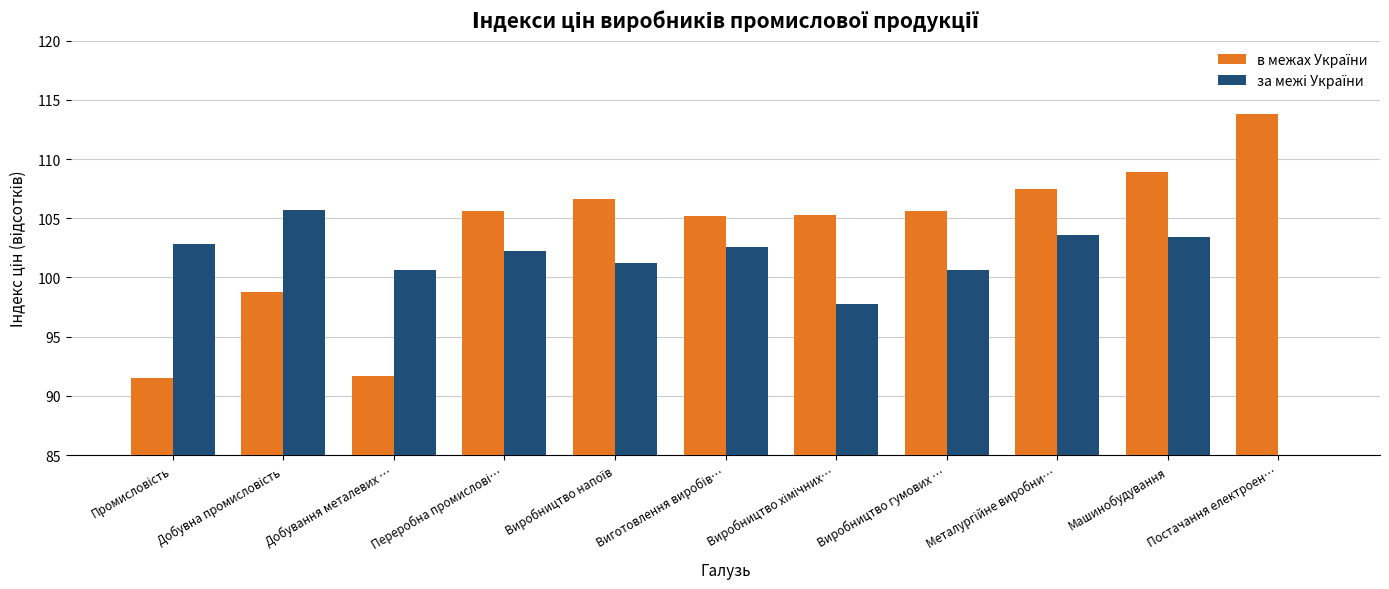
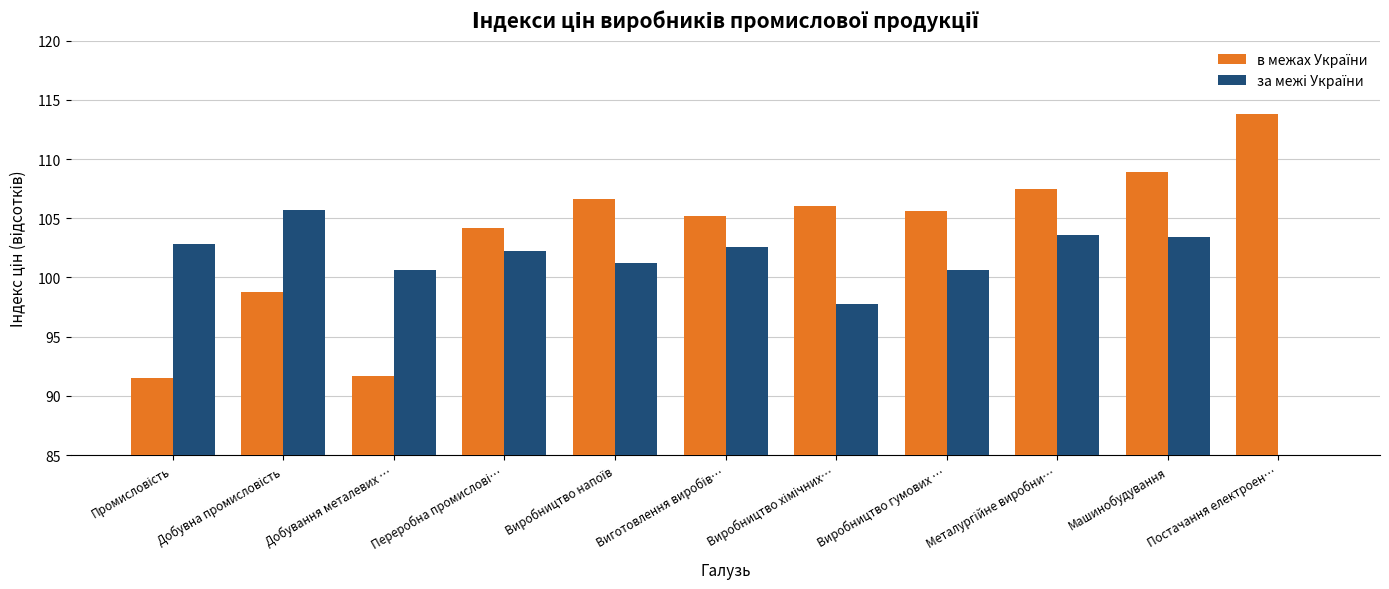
в межах України, Переробна промислові…: 105.6 -> 104.2
в межах України, Виробництво хімічних…: 105.3 -> 106.0
